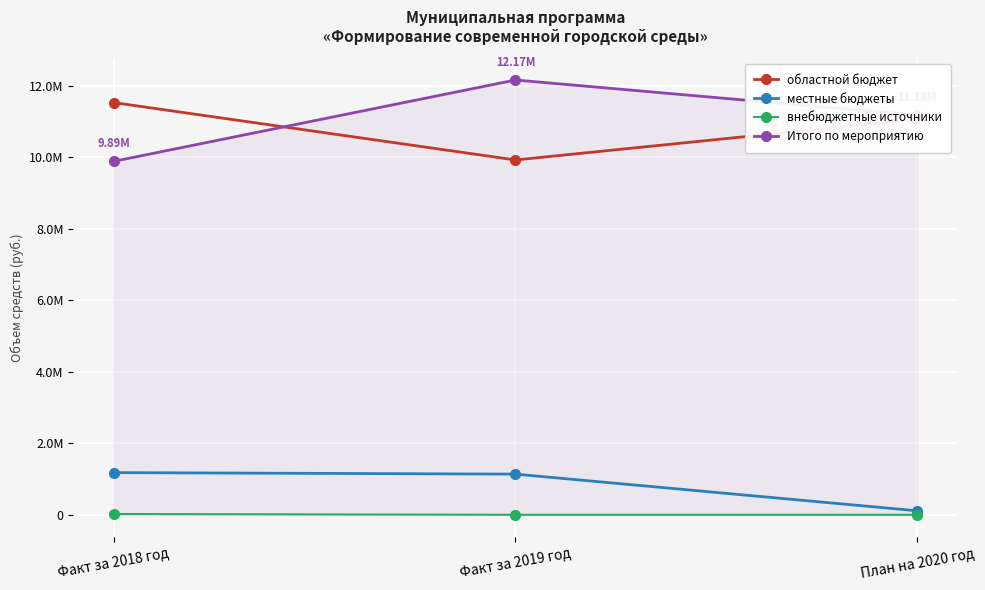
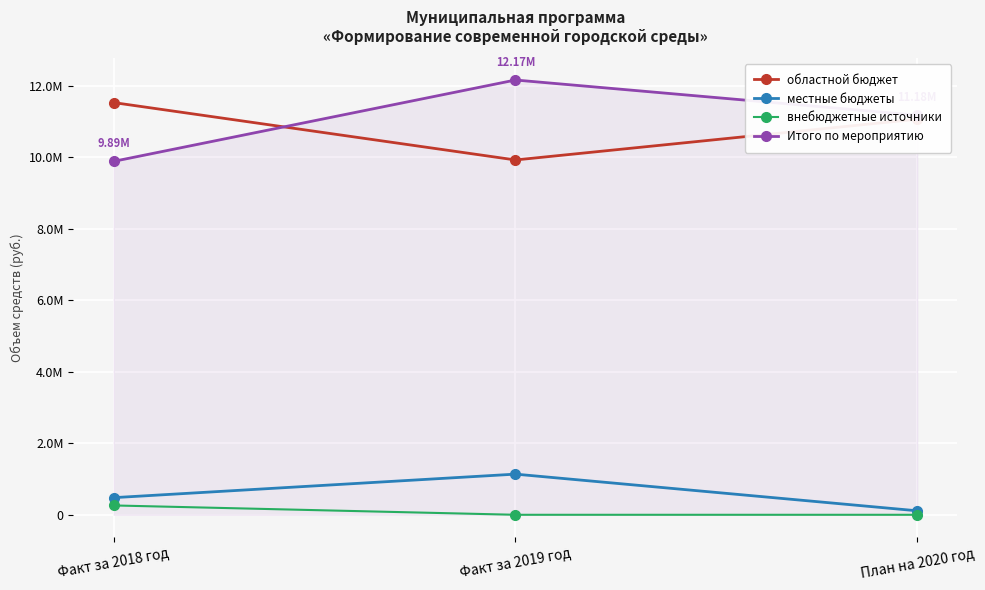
местные бюджеты, Факт за 2018 год: 1.2М -> 0.5М
внебюджетные источники, Факт за 2018 год: 0.0М -> 0.3М
